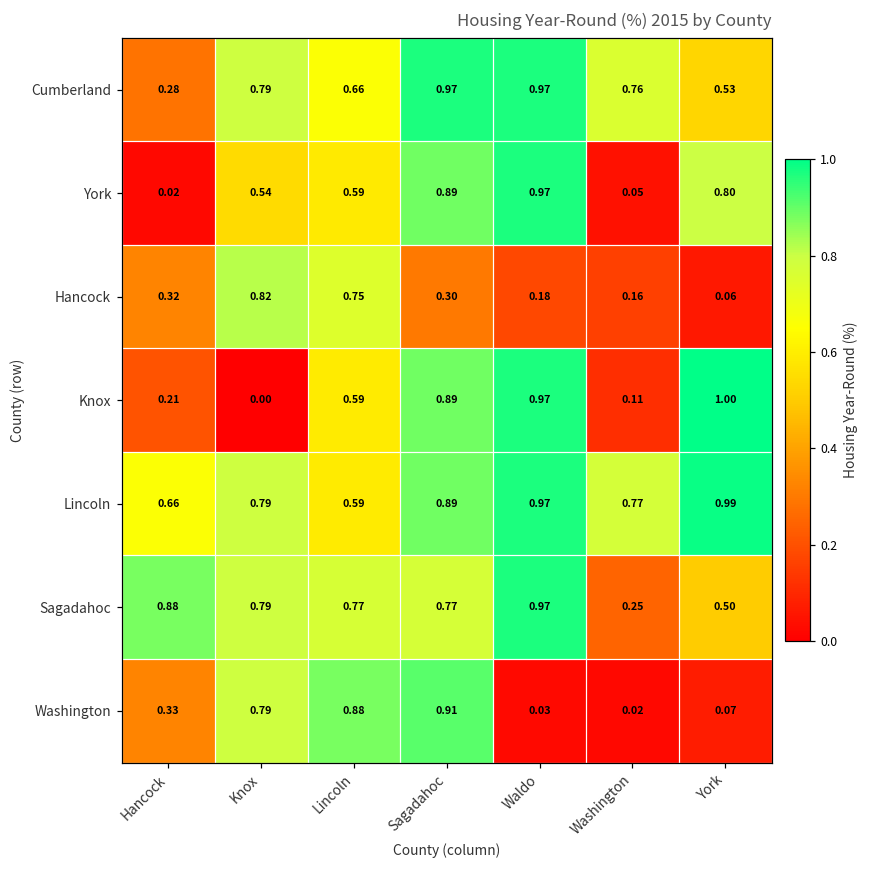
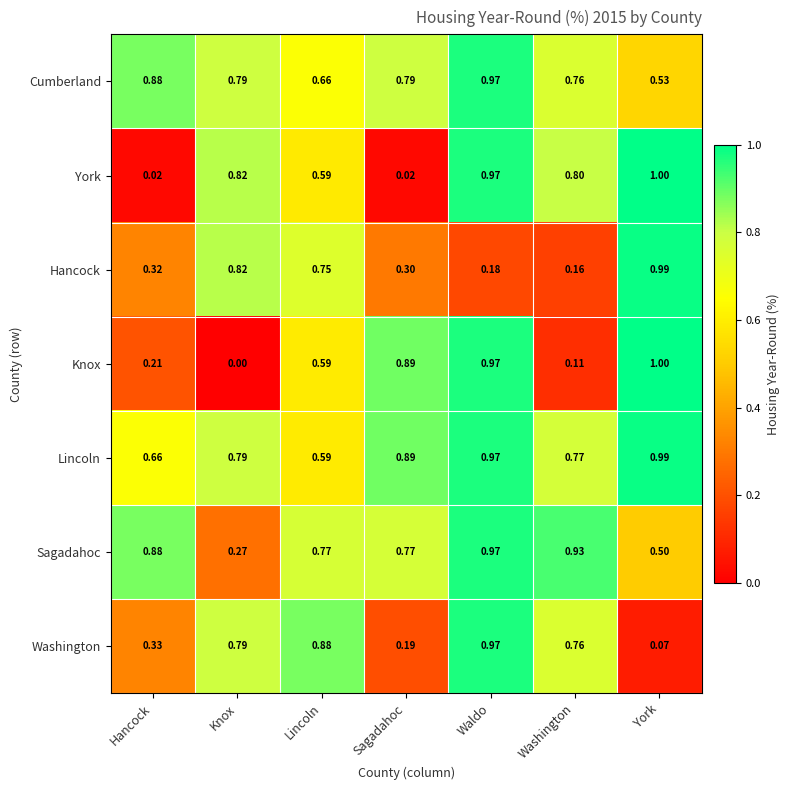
Cumberland, Hancock: 0.28 -> 0.88
Cumberland, Sagadahoc: 0.97 -> 0.79
York, Knox: 0.54 -> 0.82
York, Sagadahoc: 0.89 -> 0.02
York, Washington: 0.05 -> 0.80
York, York: 0.80 -> 1.00
Hancock, York: 0.06 -> 0.99
Sagadahoc, Knox: 0.79 -> 0.27
Sagadahoc, Washington: 0.25 -> 0.93
Washington, Sagadahoc: 0.91 -> 0.19
Washington, Waldo: 0.03 -> 0.97
Washington, Washington: 0.02 -> 0.76
